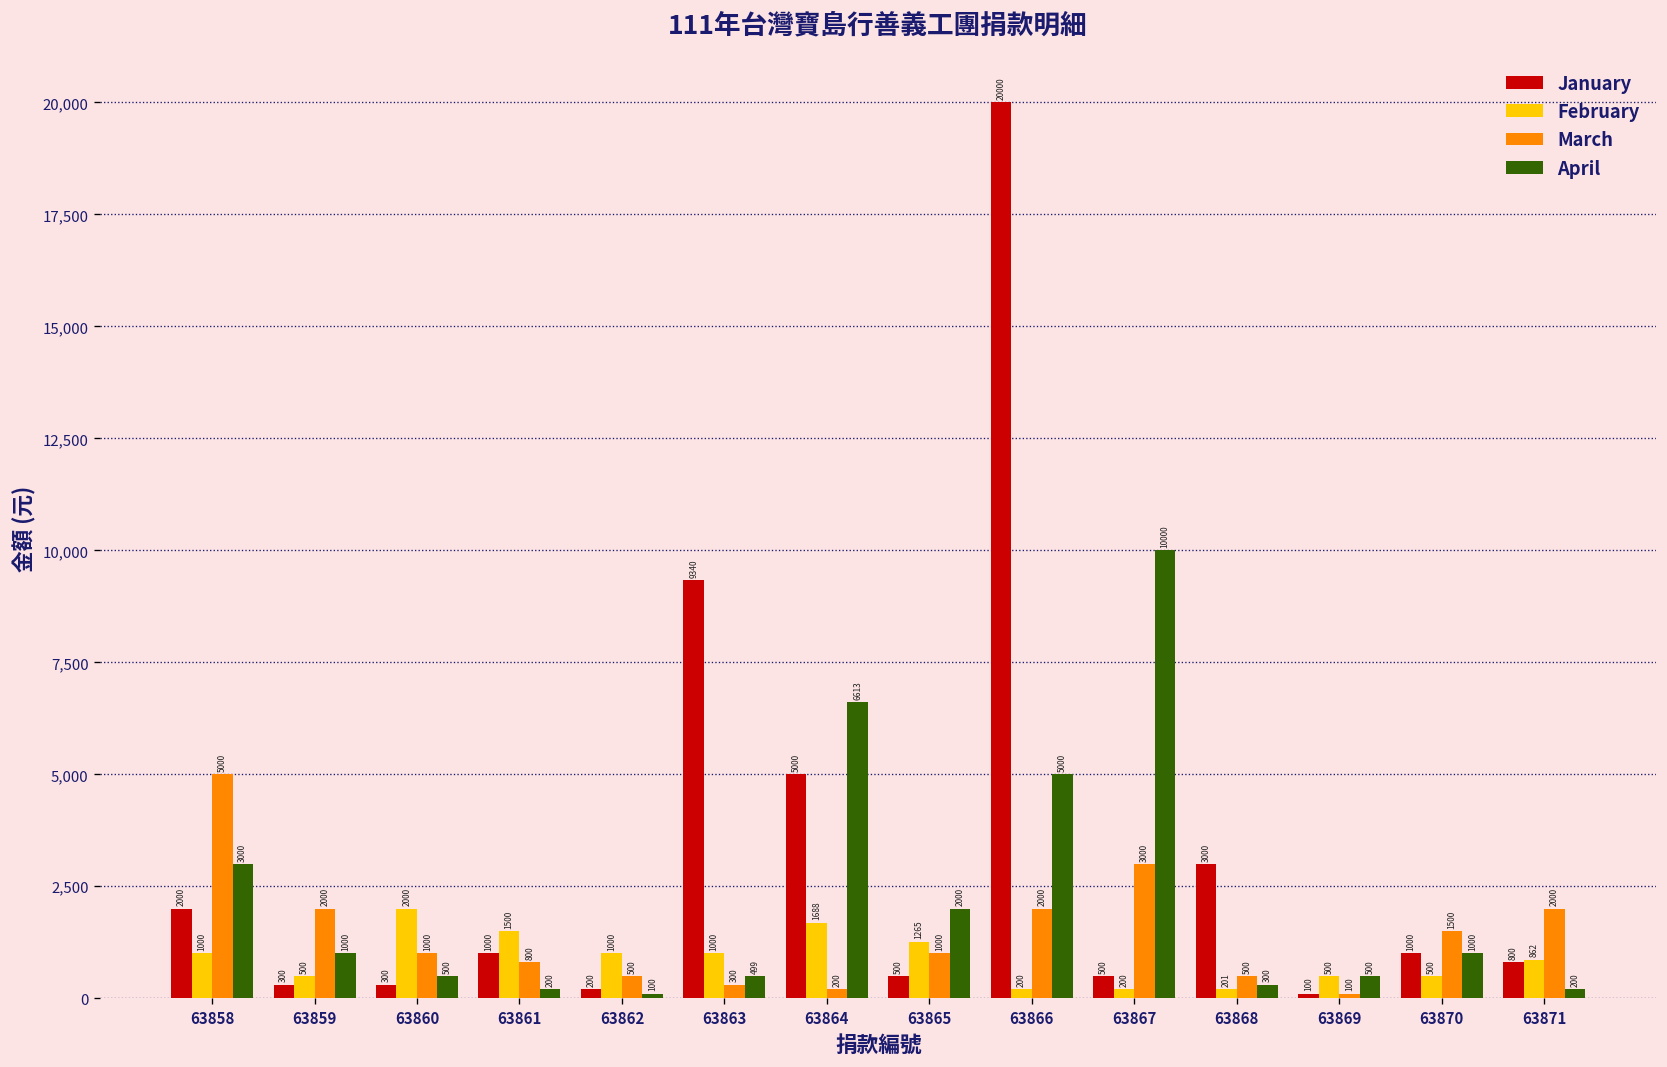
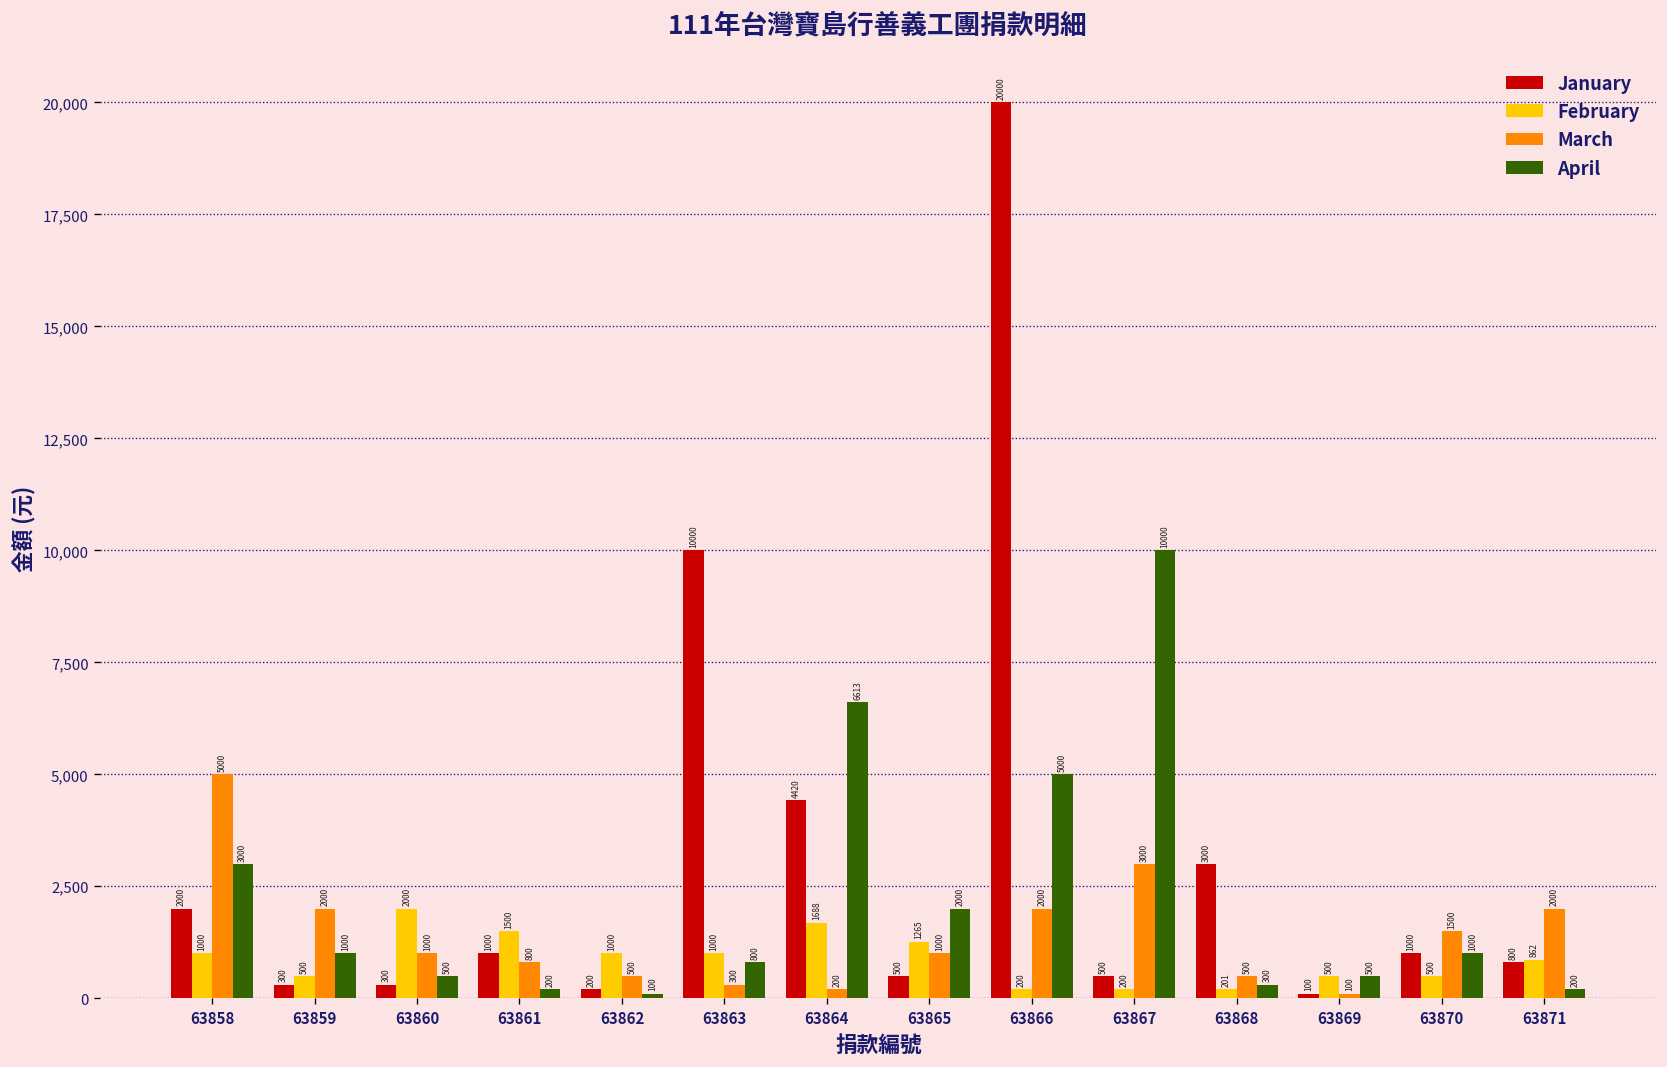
January, 63863: 9340 -> 10000
April, 63863: 499 -> 800
January, 63864: 5000 -> 4420
